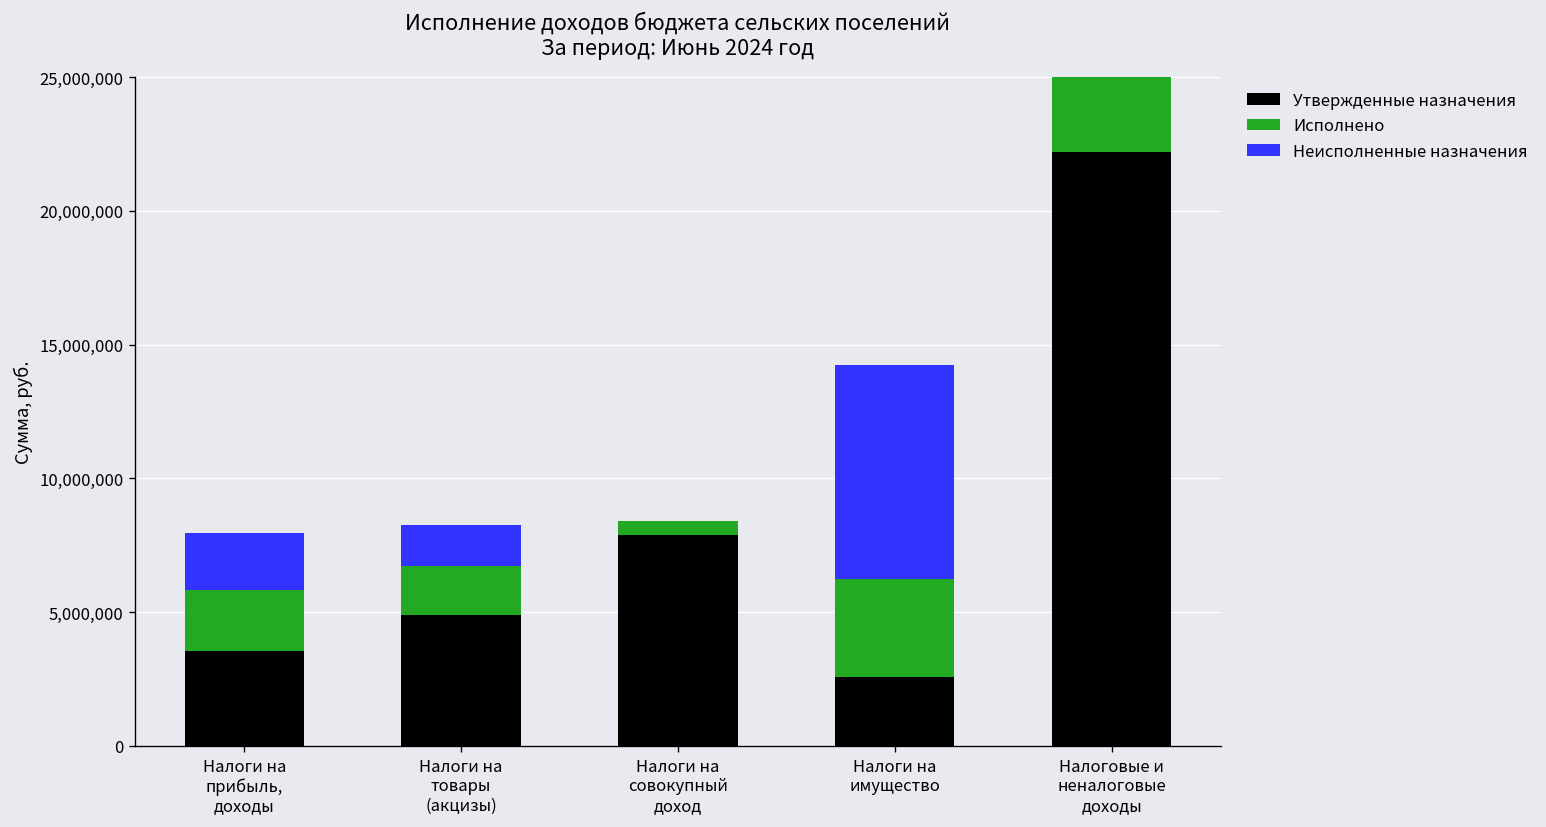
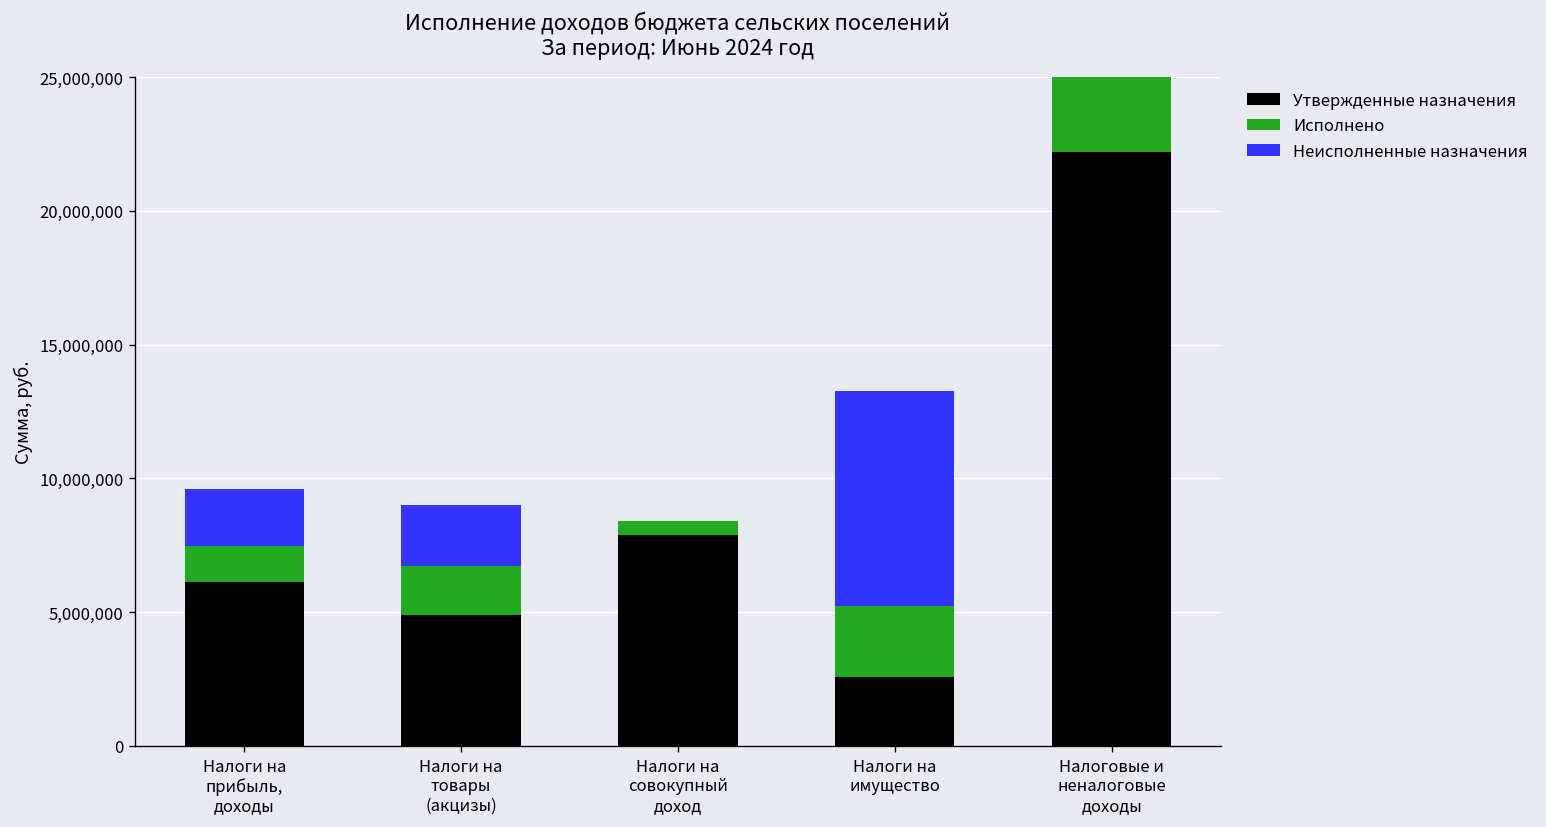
Утвержденные назначения, Налоги на прибыль, доходы: 3,500,000 -> 6,100,000
Исполнено, Налоги на прибыль, доходы: 2,300,000 -> 1,400,000
Неисполненные назначения, Налоги на товары (акцизы): 1,500,000 -> 2,300,000
Исполнено, Налоги на имущество: 3,700,000 -> 2,700,000
